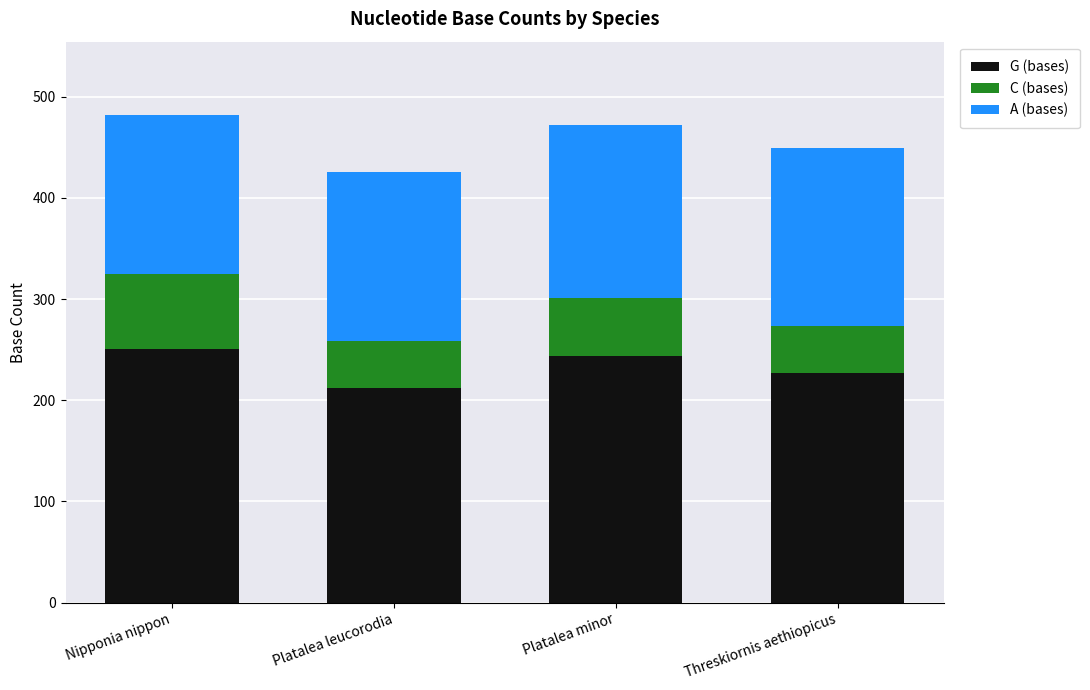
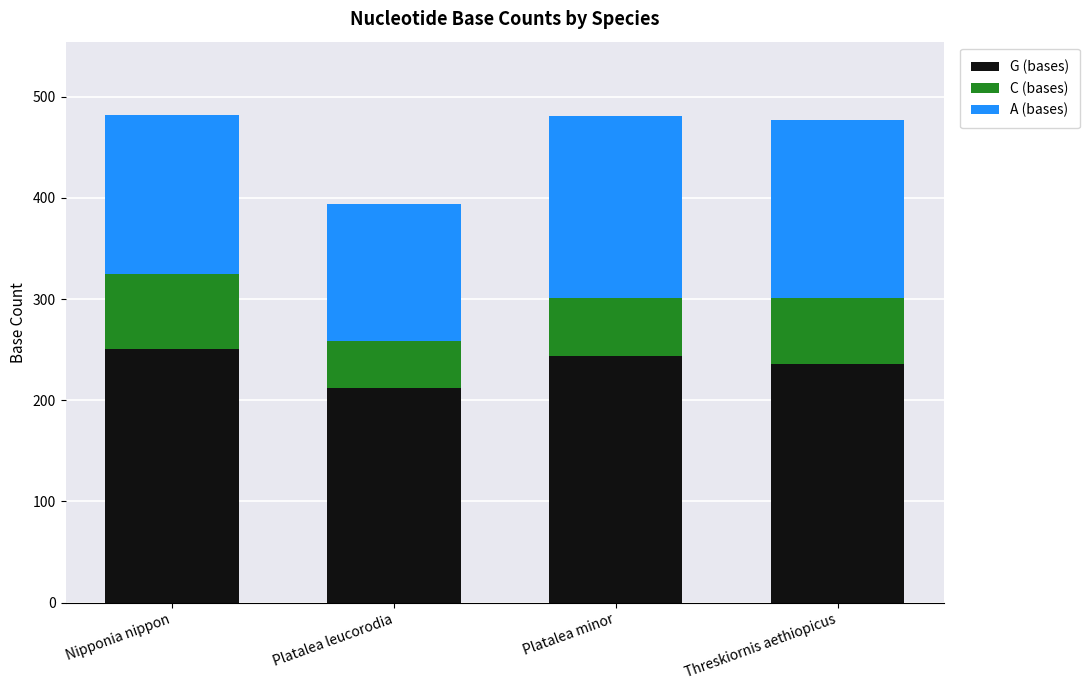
A (bases), Platalea leucorodia: 167 -> 135
A (bases), Platalea minor: 171 -> 180
G (bases), Threskiornis aethiopicus: 227 -> 236
C (bases), Threskiornis aethiopicus: 46 -> 65
